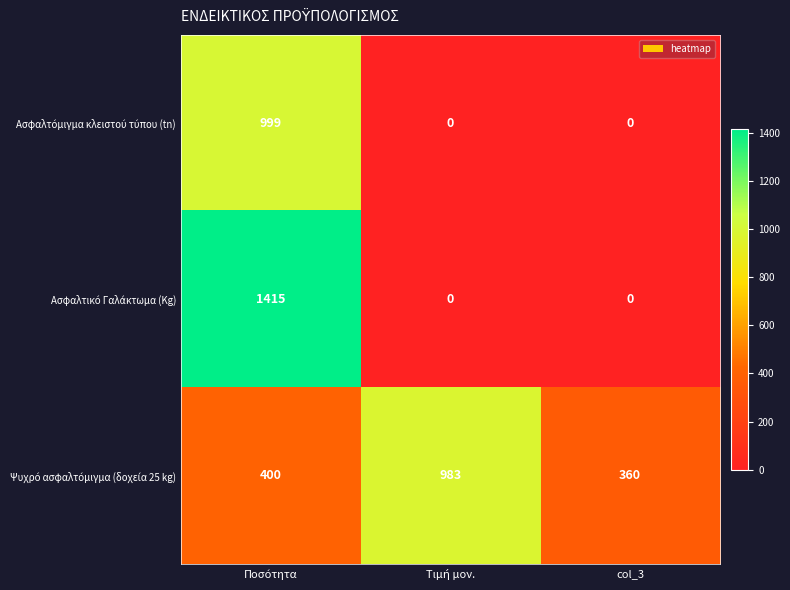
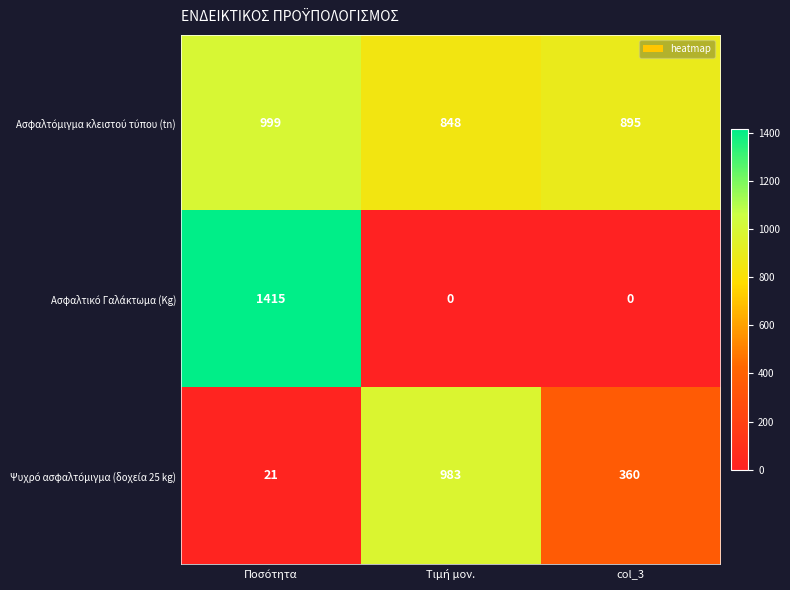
Ασφαλτόμιγμα κλειστού τύπου (tn), Τιμή μον.: 0 -> 848
Ασφαλτόμιγμα κλειστού τύπου (tn), col_3: 0 -> 895
Ψυχρό ασφαλτόμιγμα (δοχεία 25 kg), Ποσότητα: 400 -> 21
